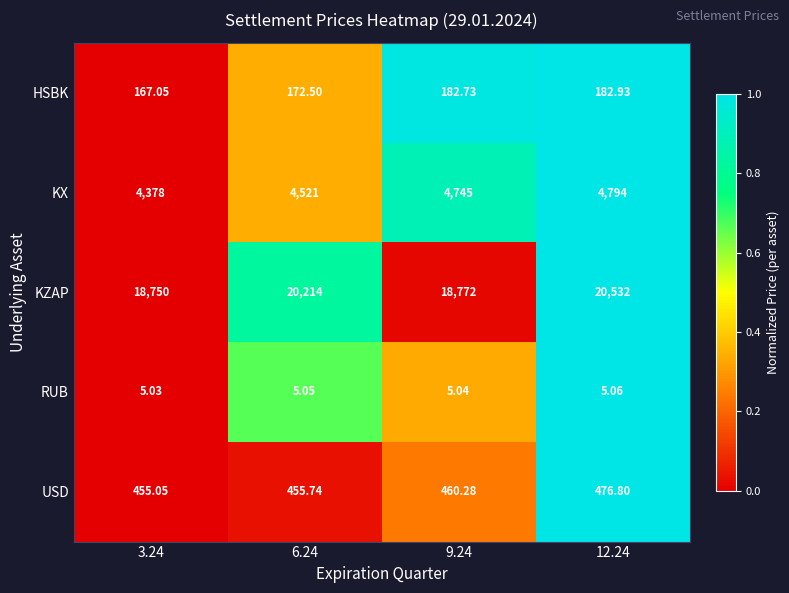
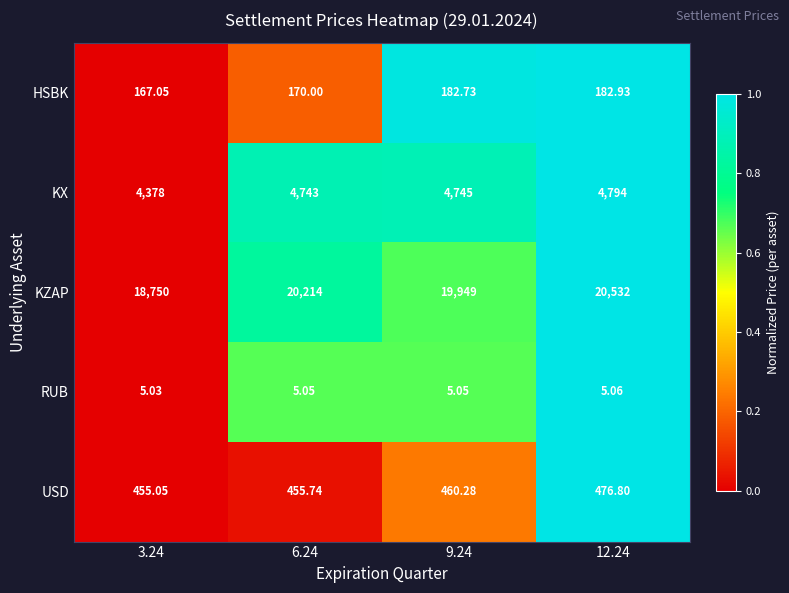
HSBK, 6.24: 172.50 -> 170.00
KX, 6.24: 4,521 -> 4,743
KZAP, 9.24: 18,772 -> 19,949
RUB, 9.24: 5.04 -> 5.05
